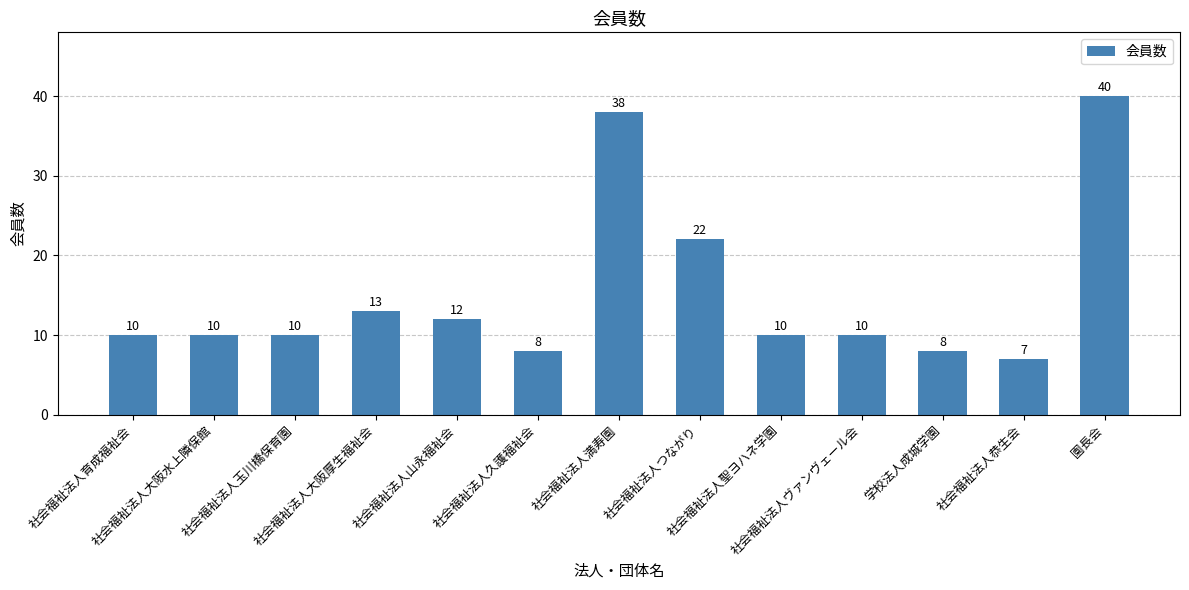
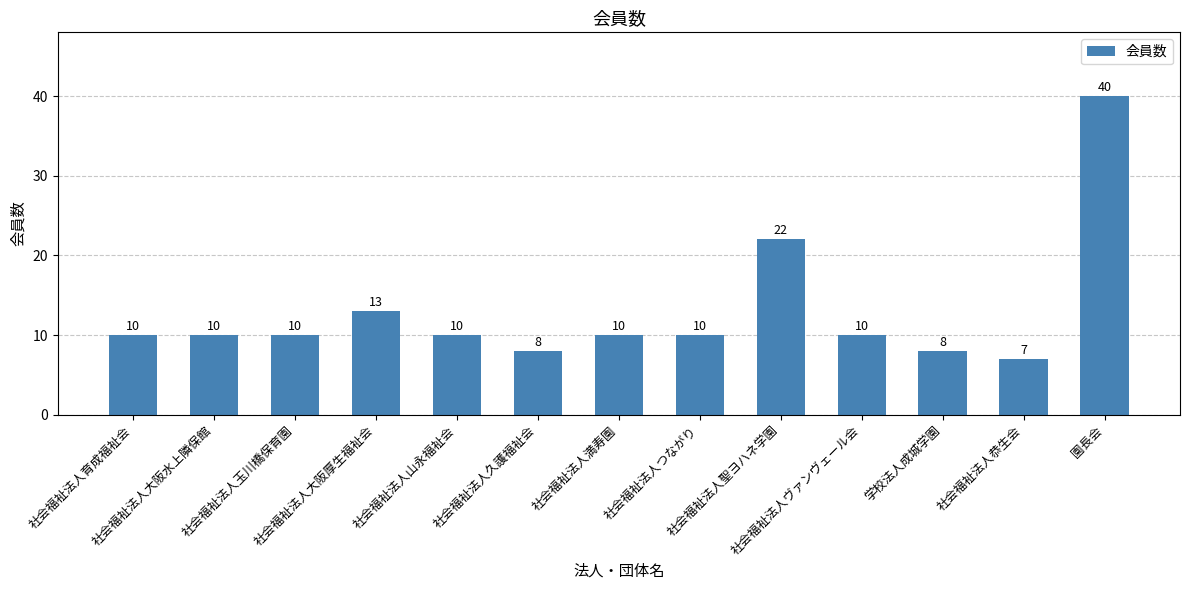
社会福祉法人山永福祉会: 12 -> 10
社会福祉法人満寿園: 38 -> 10
社会福祉法人つながり: 22 -> 10
社会福祉法人聖ヨハネ学園: 10 -> 22
